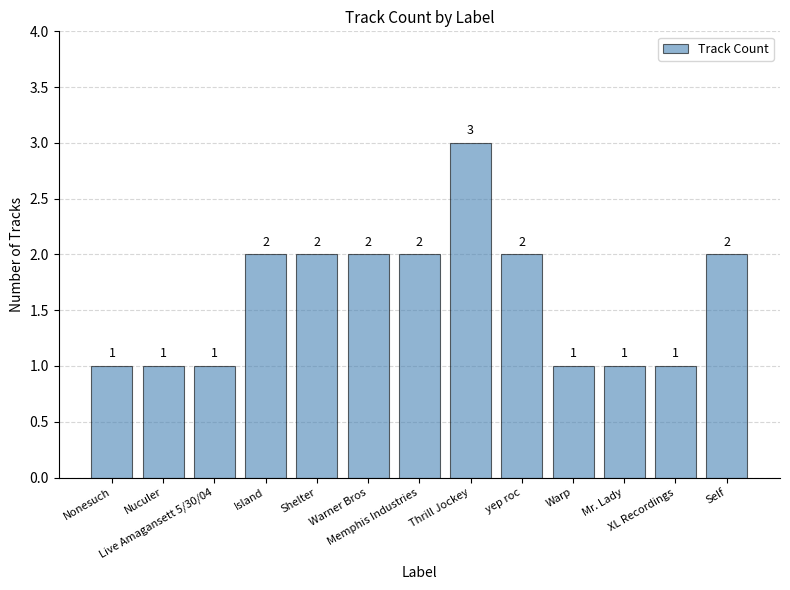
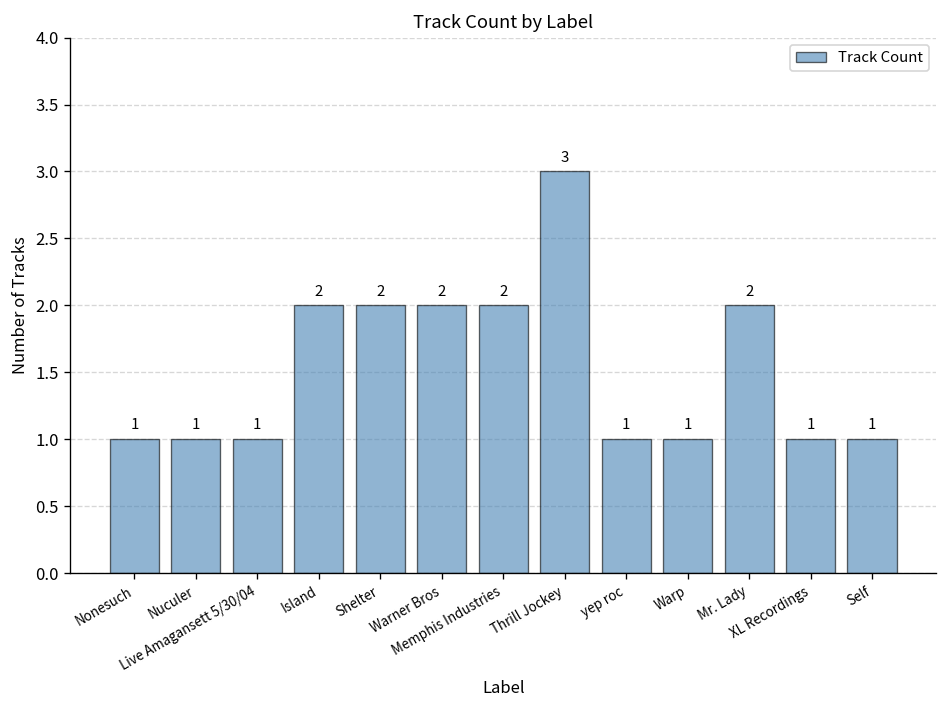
yep roc: 2 -> 1
Mr. Lady: 1 -> 2
Self: 2 -> 1
